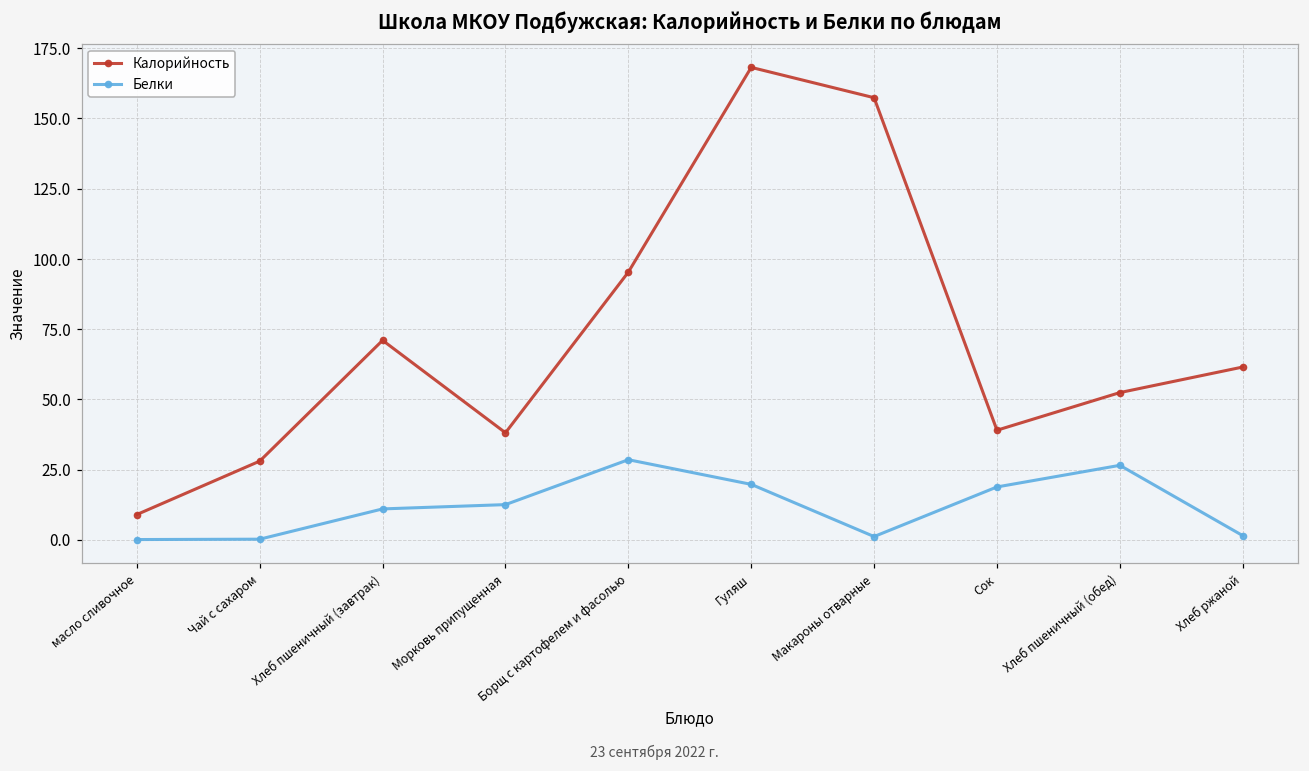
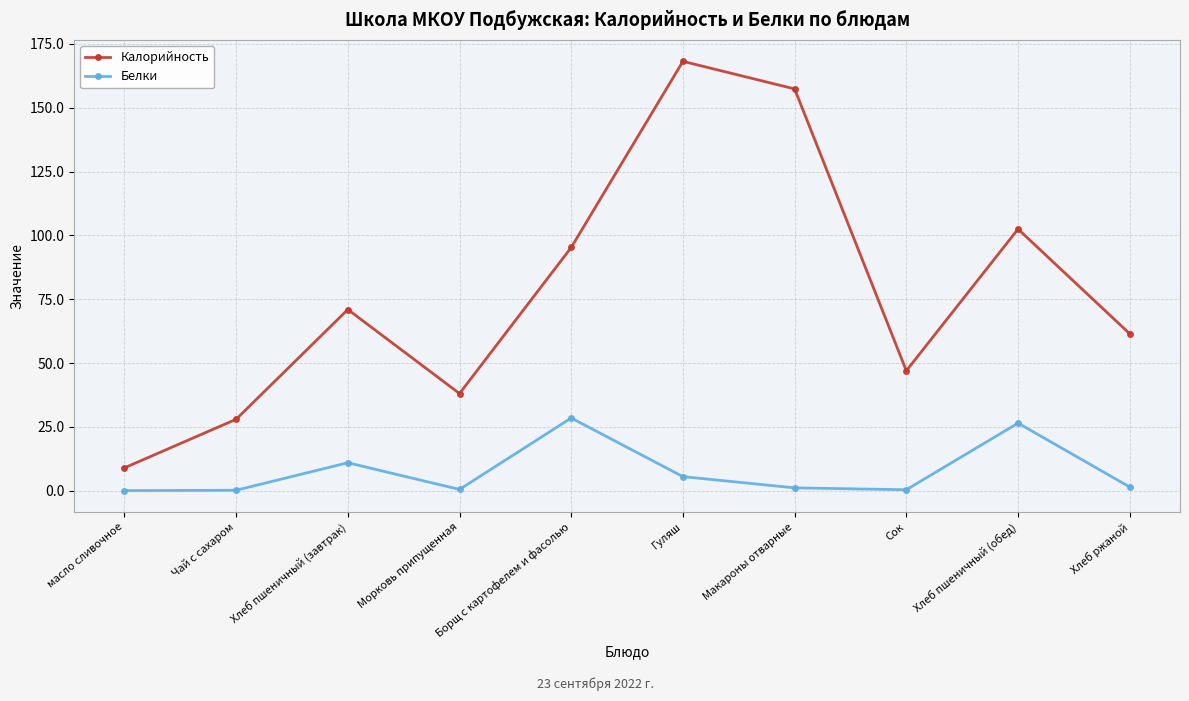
Белки, Морковь припущенная: 13 -> 1
Белки, Гуляш: 20 -> 6
Калорийность, Сок: 39 -> 47
Белки, Сок: 19 -> 0
Калорийность, Хлеб пшеничный (обед): 52 -> 103
